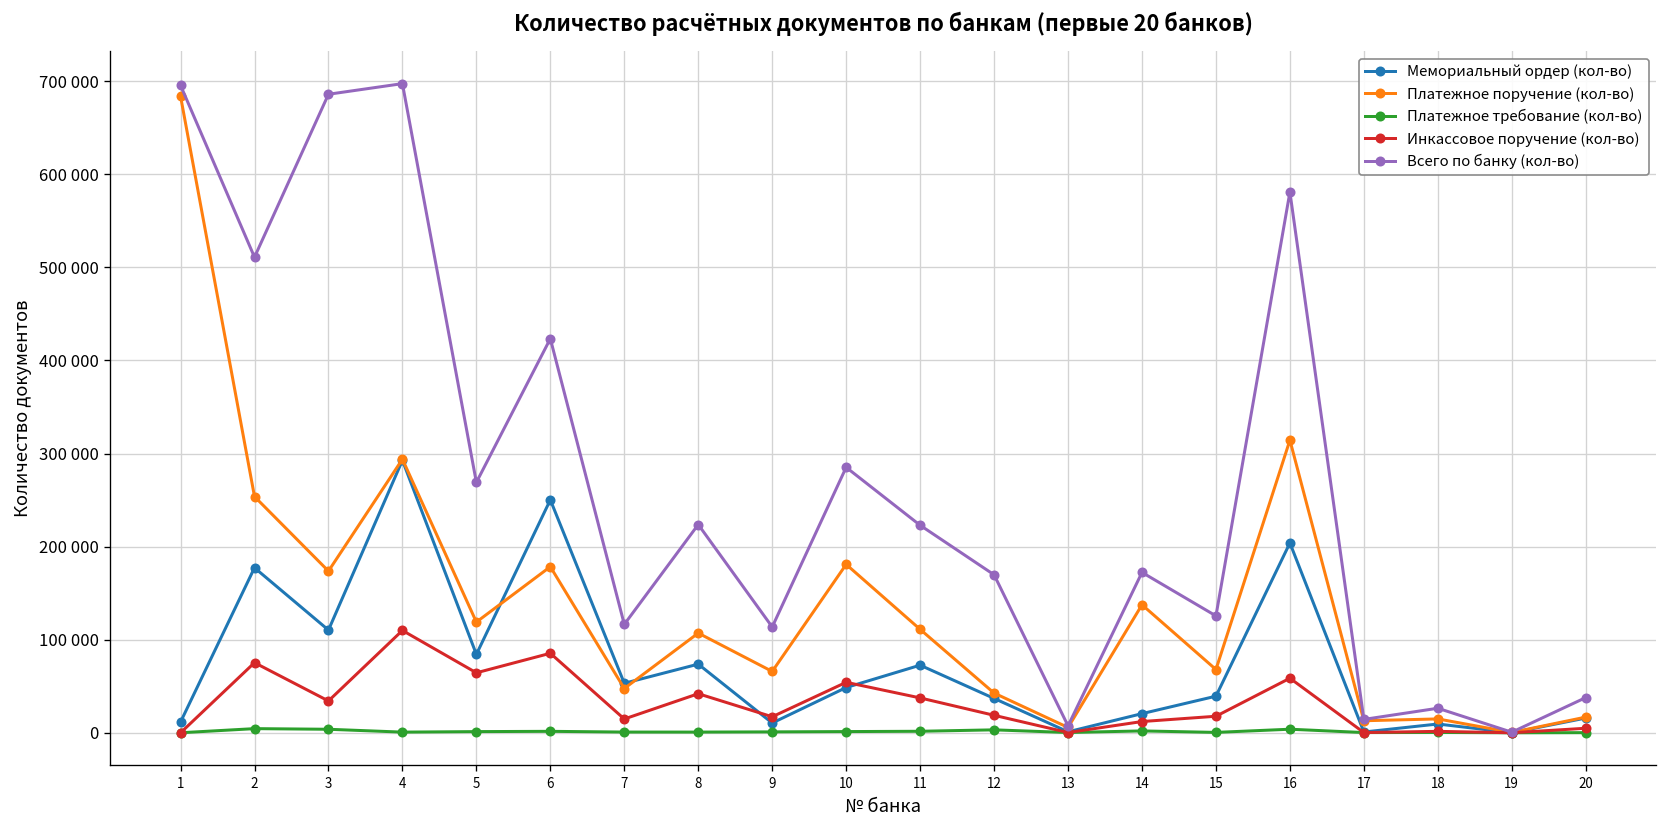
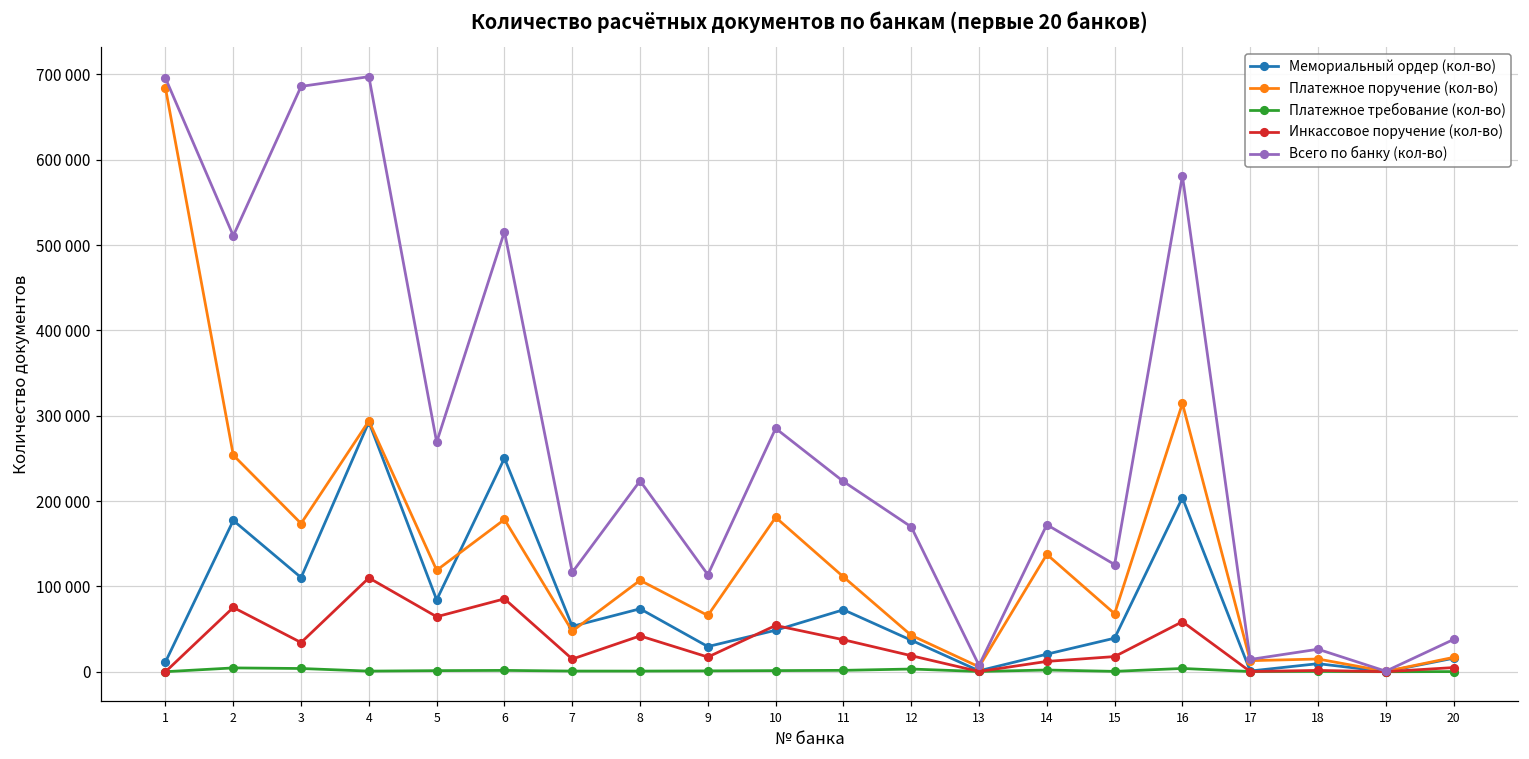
Всего по банку (кол-во), 6: 420000 -> 520000
Мемориальный ордер (кол-во), 9: 10000 -> 30000
